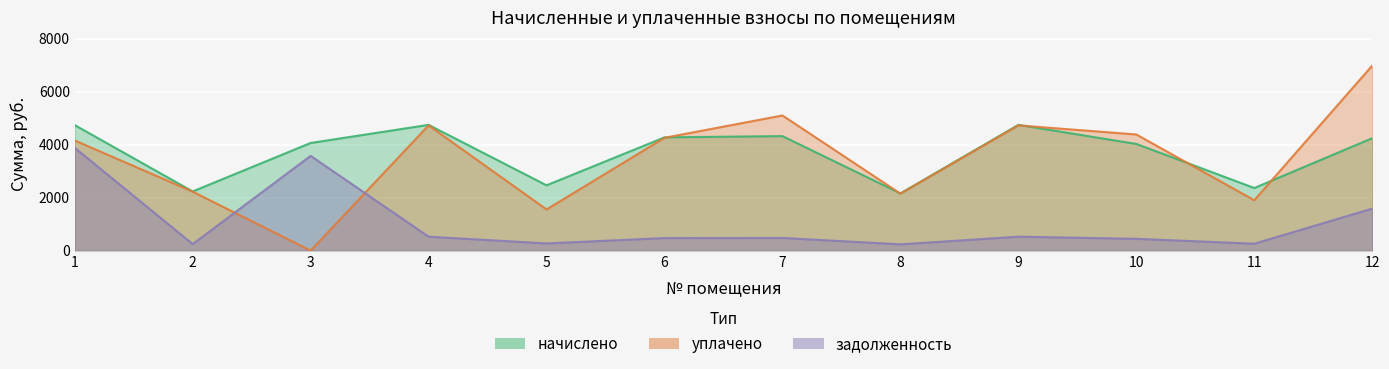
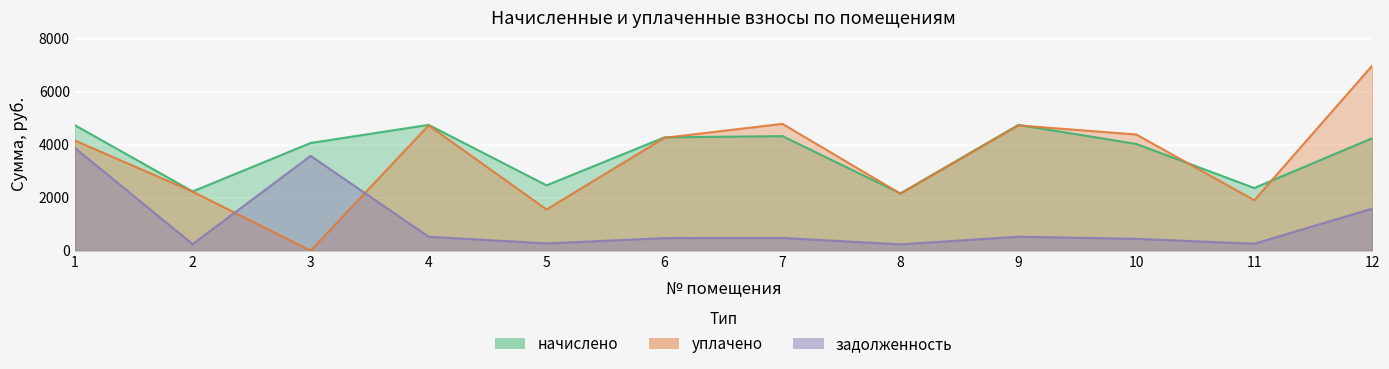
уплачено, 7: 5100 -> 4800
